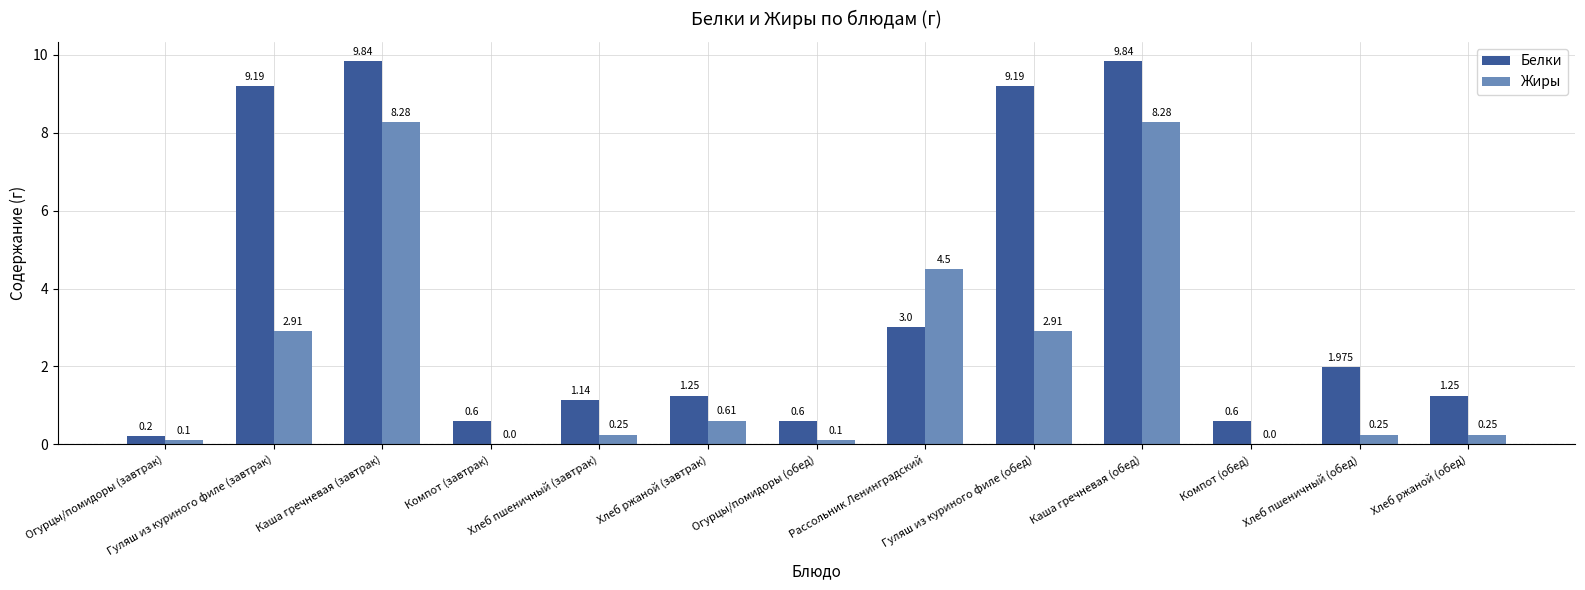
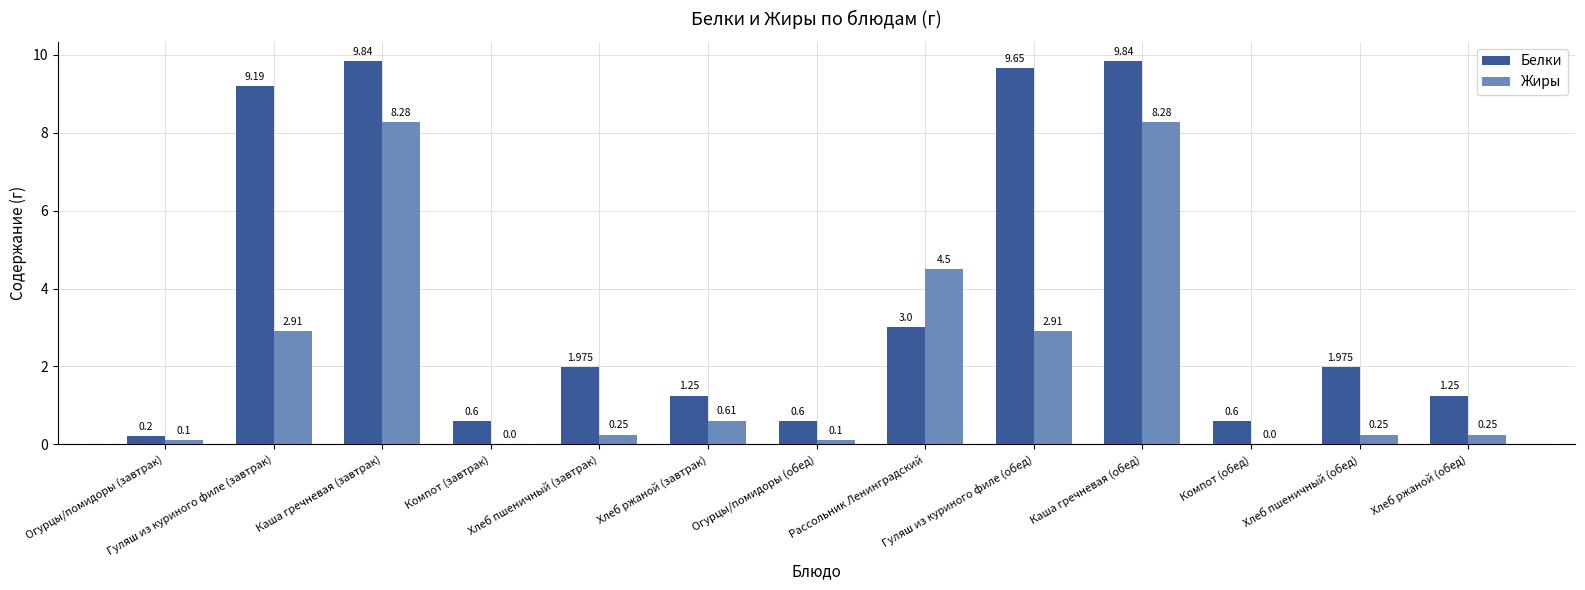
Белки, Хлеб пшеничный (завтрак): 1.14 -> 1.975
Белки, Гуляш из куриного филе (обед): 9.19 -> 9.65
